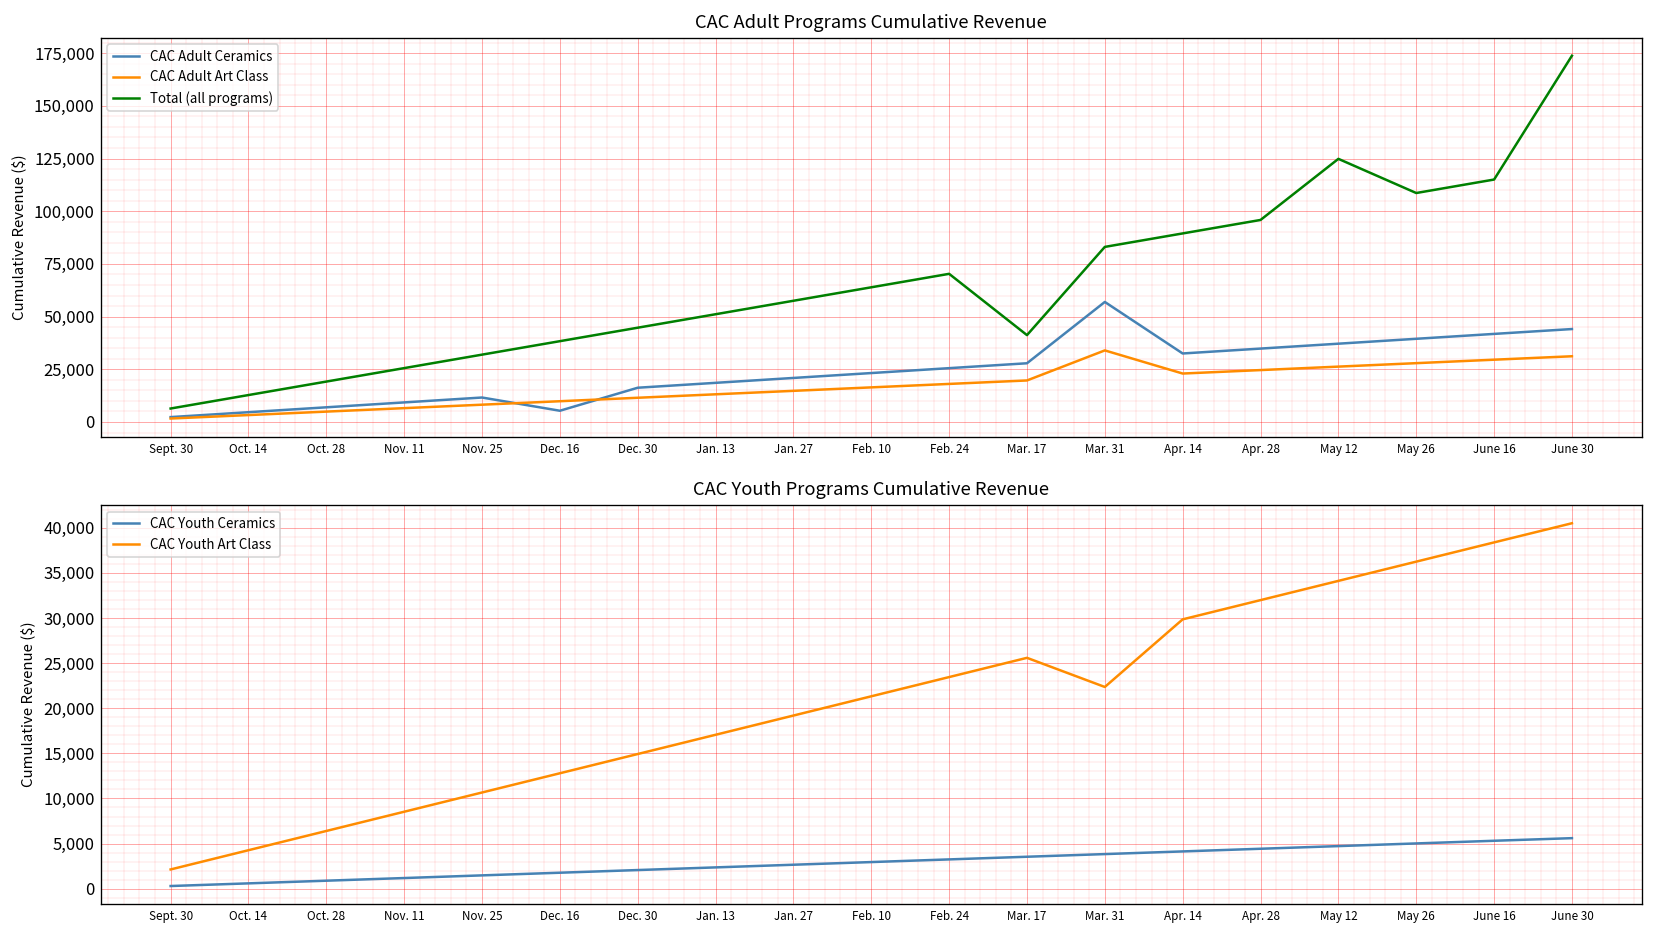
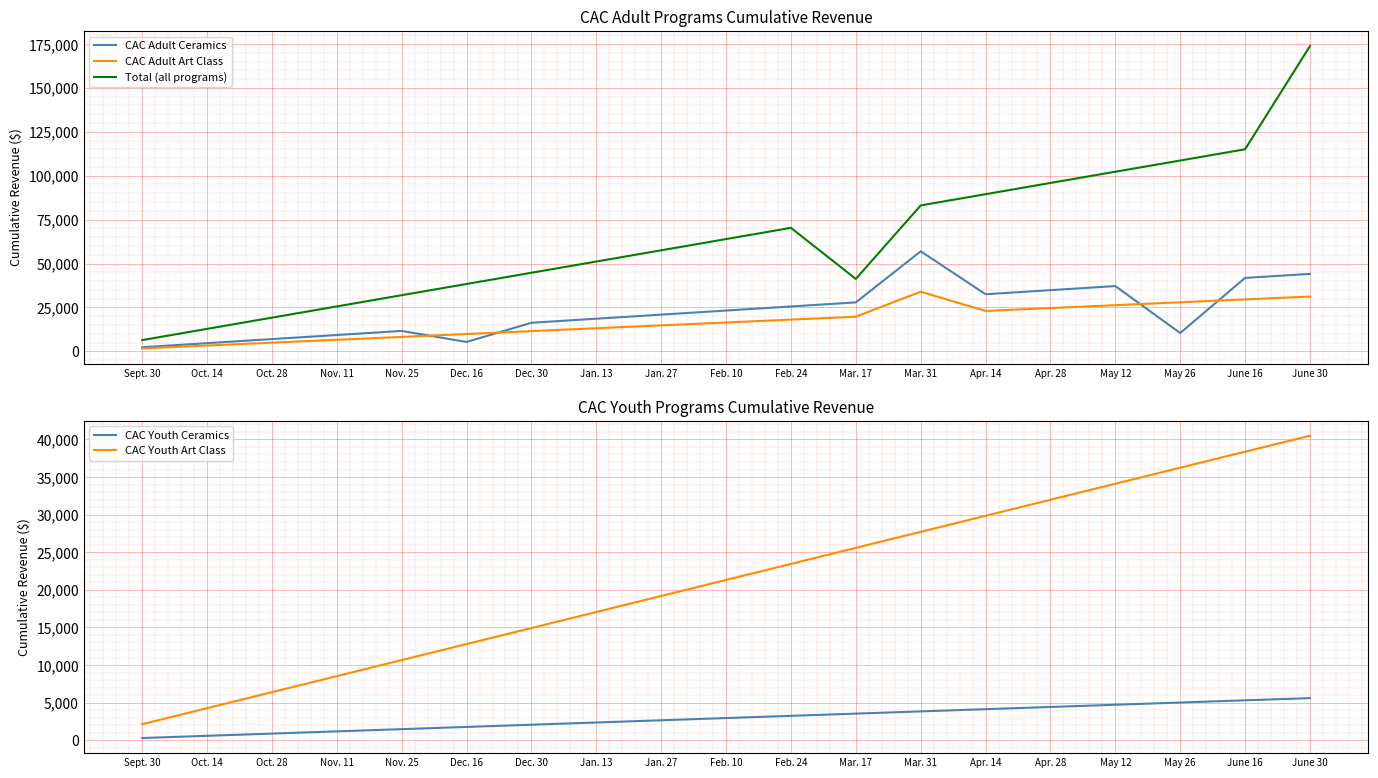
CAC Adult Programs Cumulative Revenue, Total (all programs), May 12: 125,000 -> 102,000
CAC Adult Programs Cumulative Revenue, CAC Adult Ceramics, May 26: 39,000 -> 10,000
CAC Youth Programs Cumulative Revenue, CAC Youth Art Class, Mar. 31: 22,000 -> 28,000
